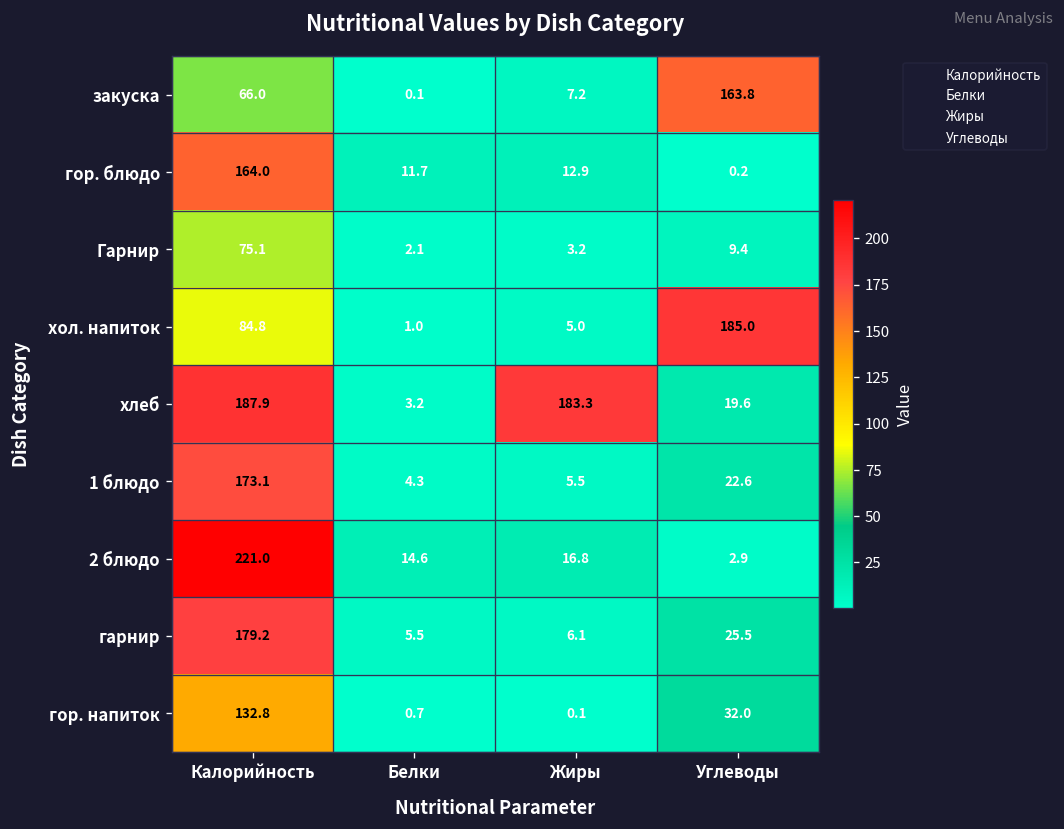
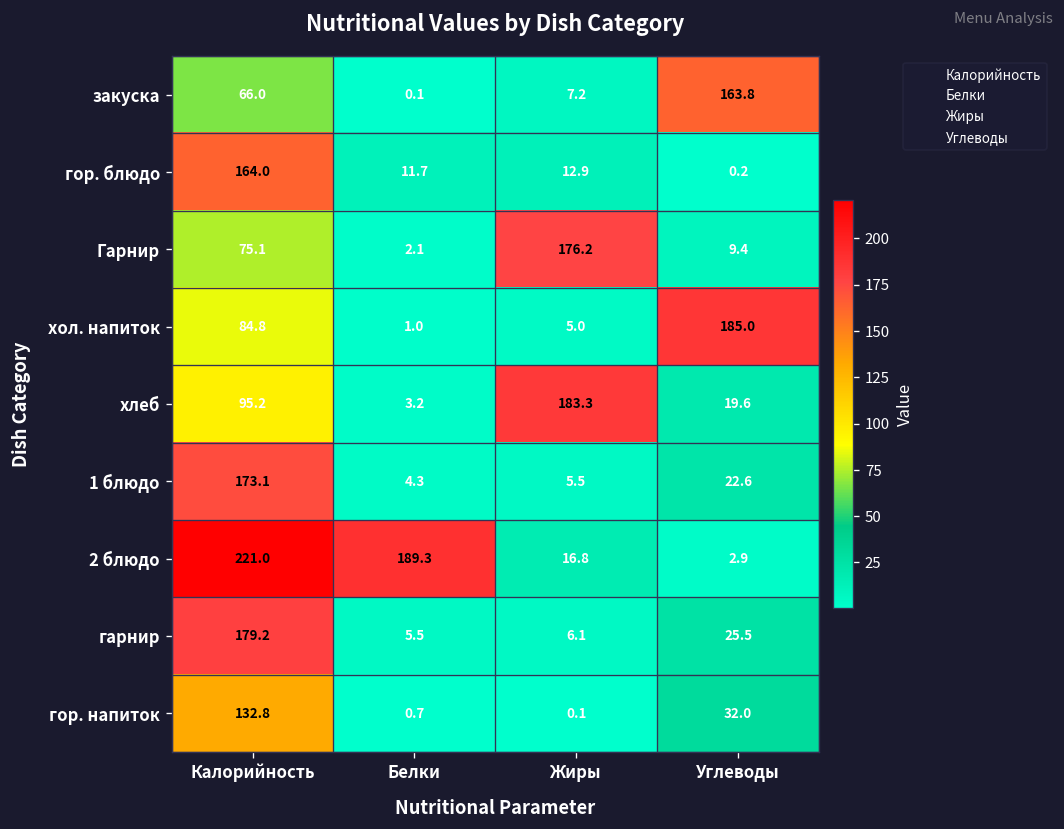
Гарнир, Жиры: 3.2 -> 176.2
хлеб, Калорийность: 187.9 -> 95.2
2 блюдо, Белки: 14.6 -> 189.3
